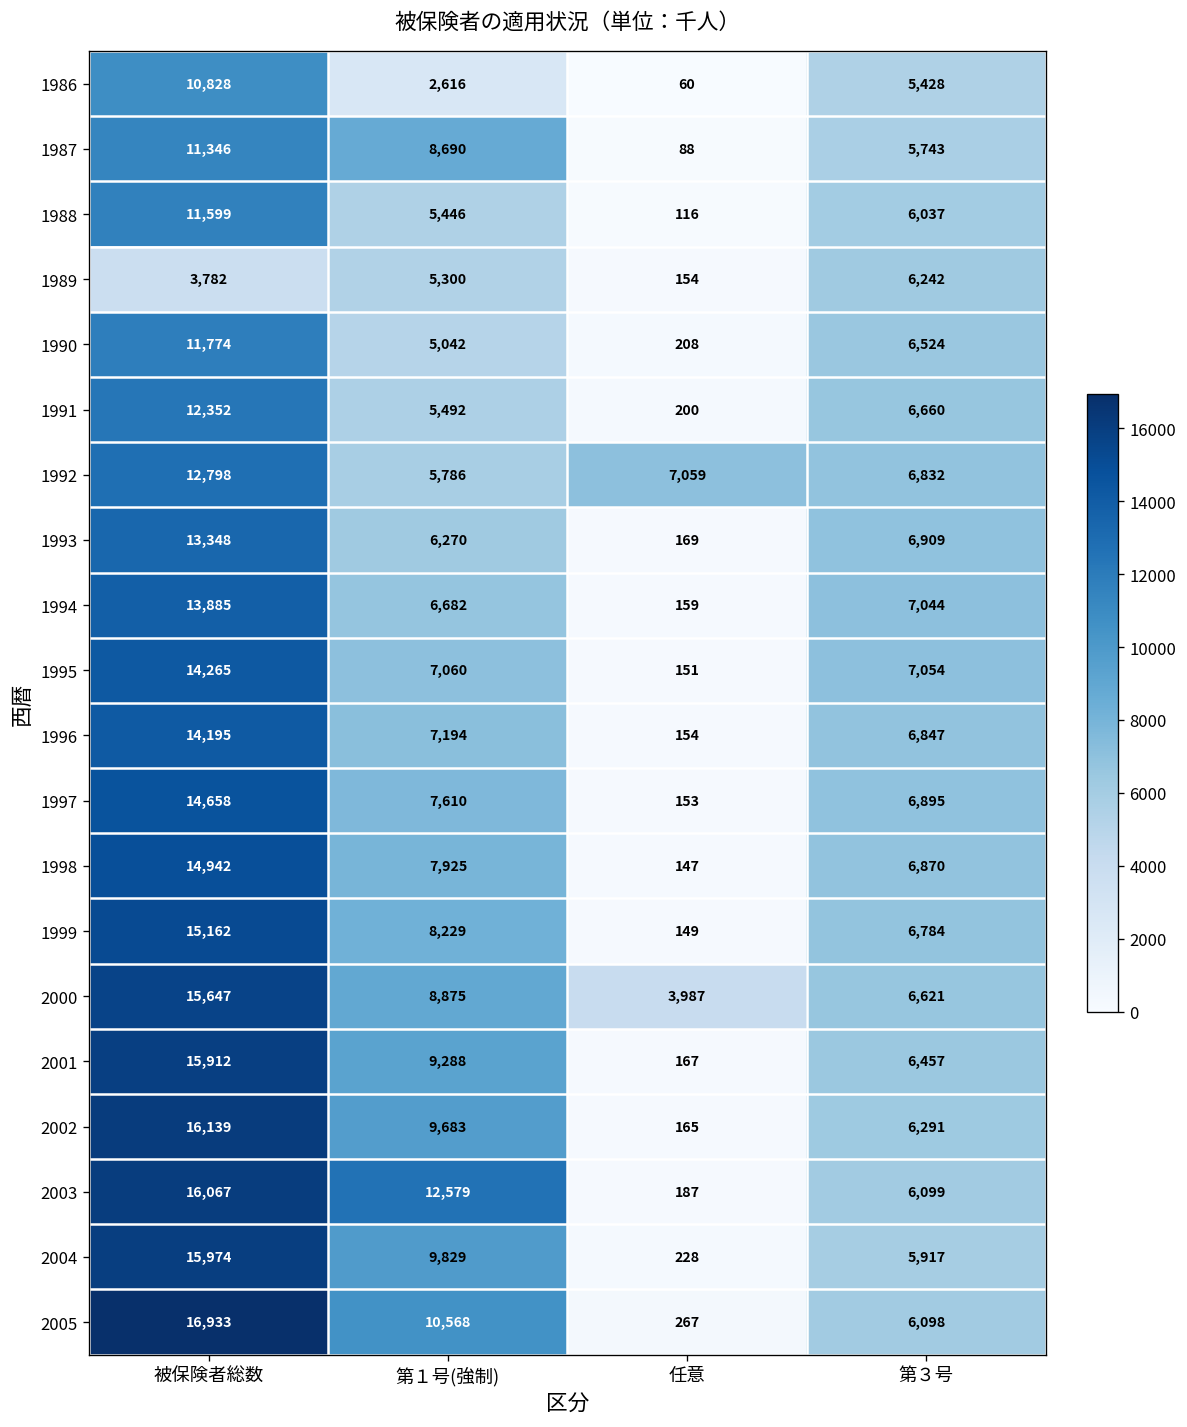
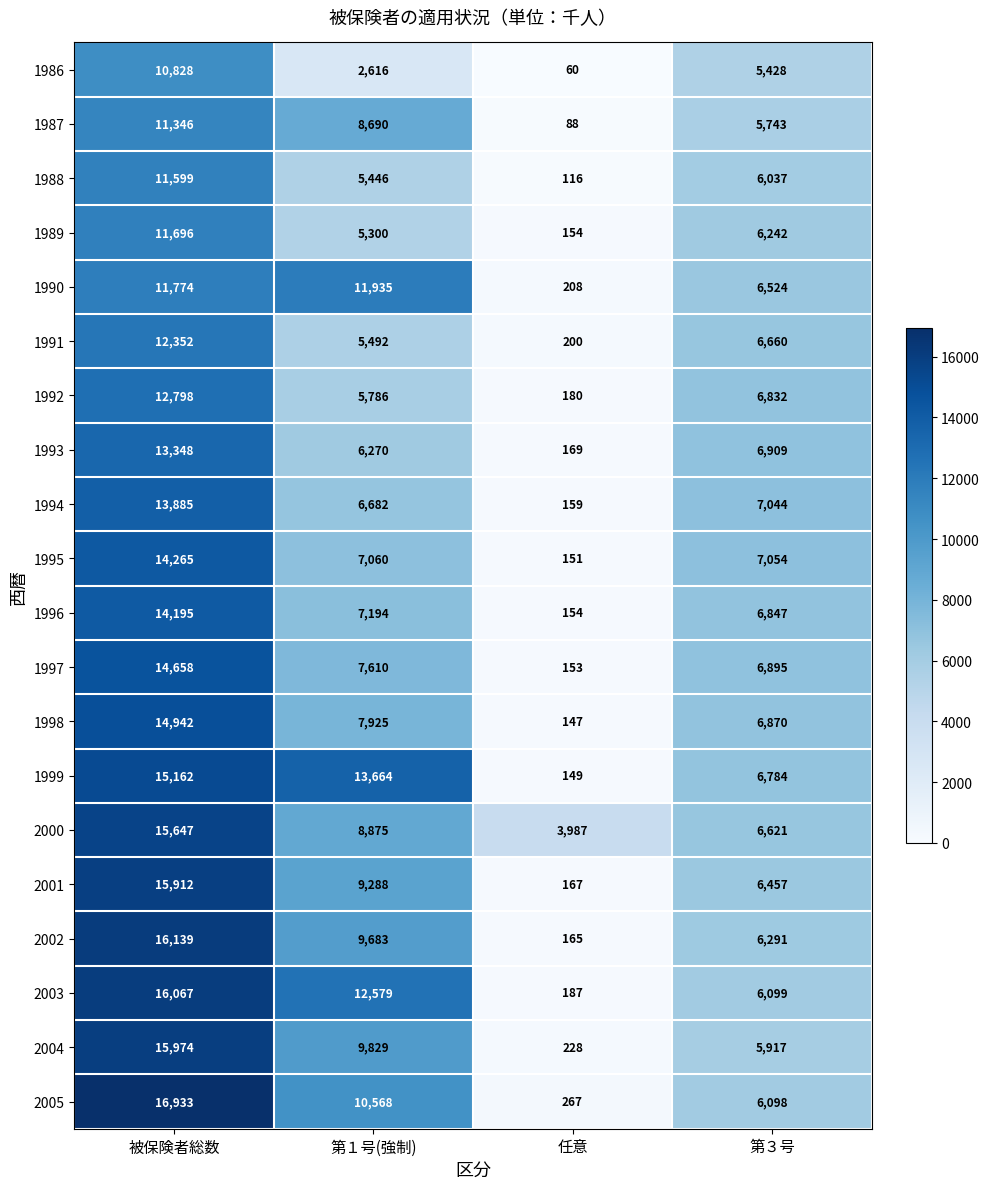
1989, 被保険者総数: 3,782 -> 11,696
1990, 第１号(強制): 5,042 -> 11,935
1992, 任意: 7,059 -> 180
1999, 第１号(強制): 8,229 -> 13,664
